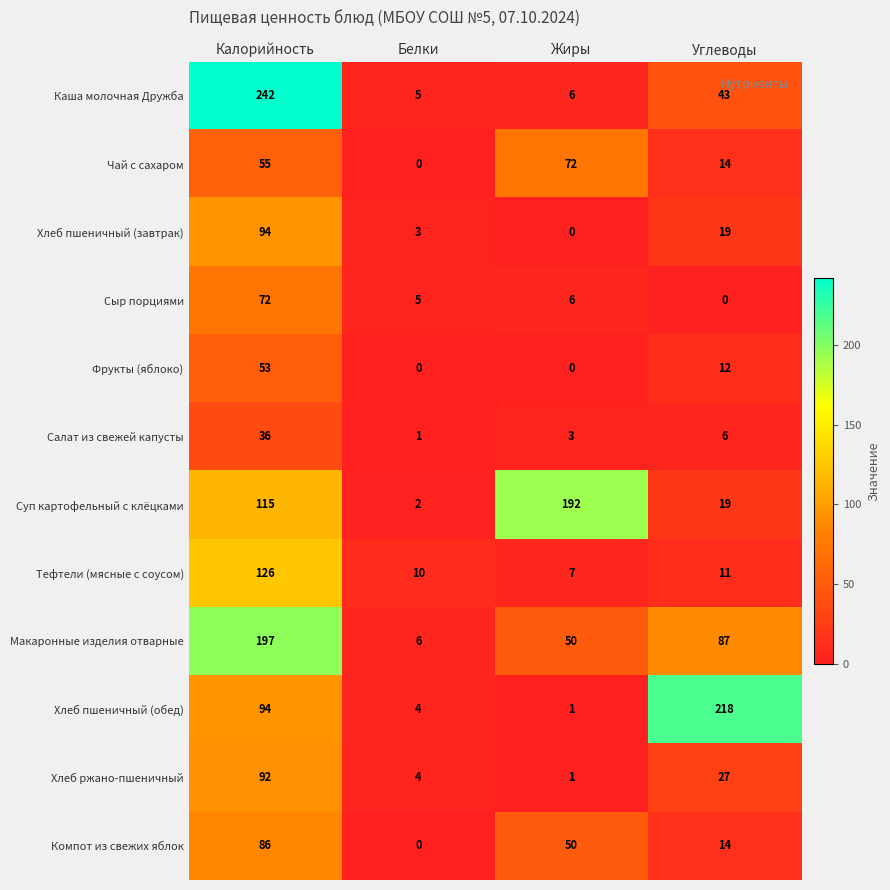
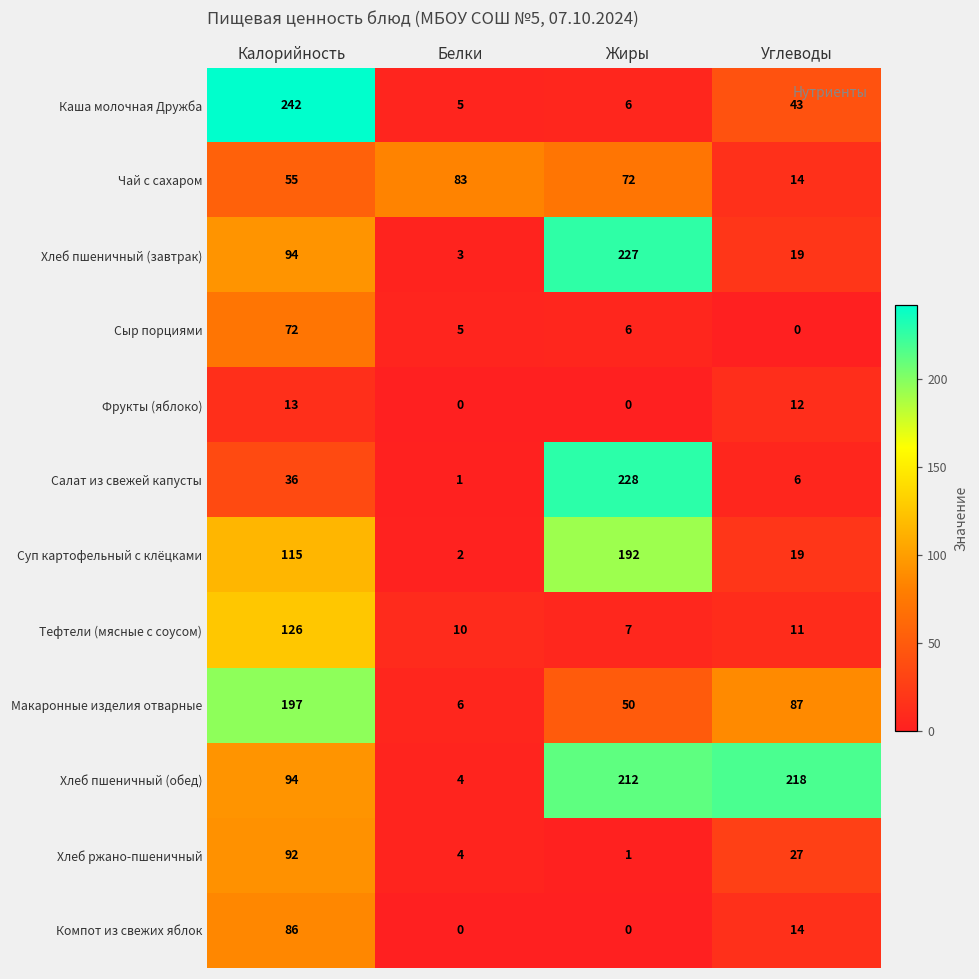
Чай с сахаром, Белки: 0 -> 83
Хлеб пшеничный (завтрак), Жиры: 0 -> 227
Фрукты (яблоко), Калорийность: 53 -> 13
Салат из свежей капусты, Жиры: 3 -> 228
Хлеб пшеничный (обед), Жиры: 1 -> 212
Компот из свежих яблок, Жиры: 50 -> 0
